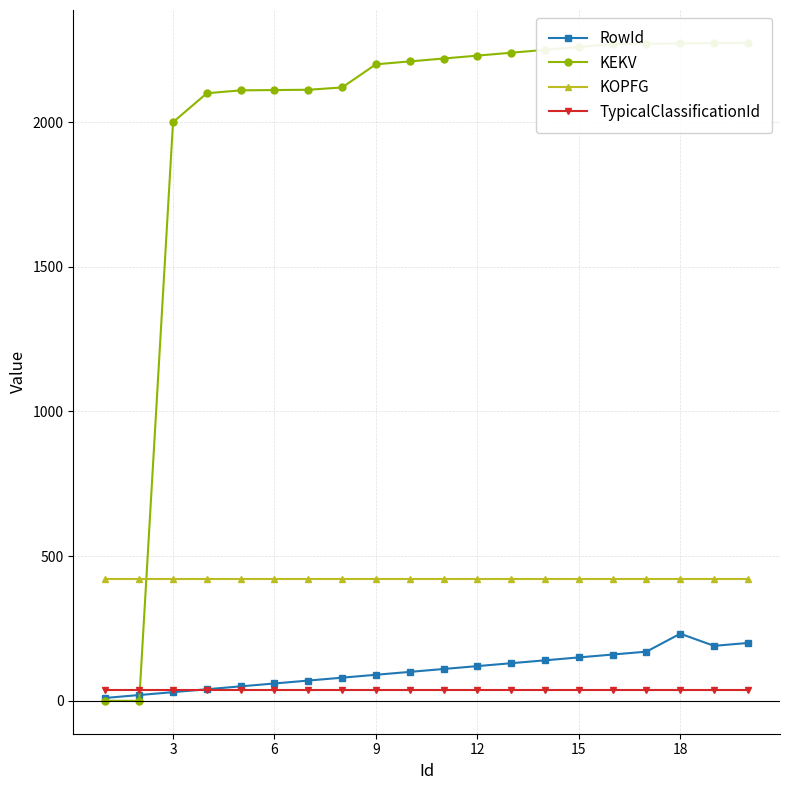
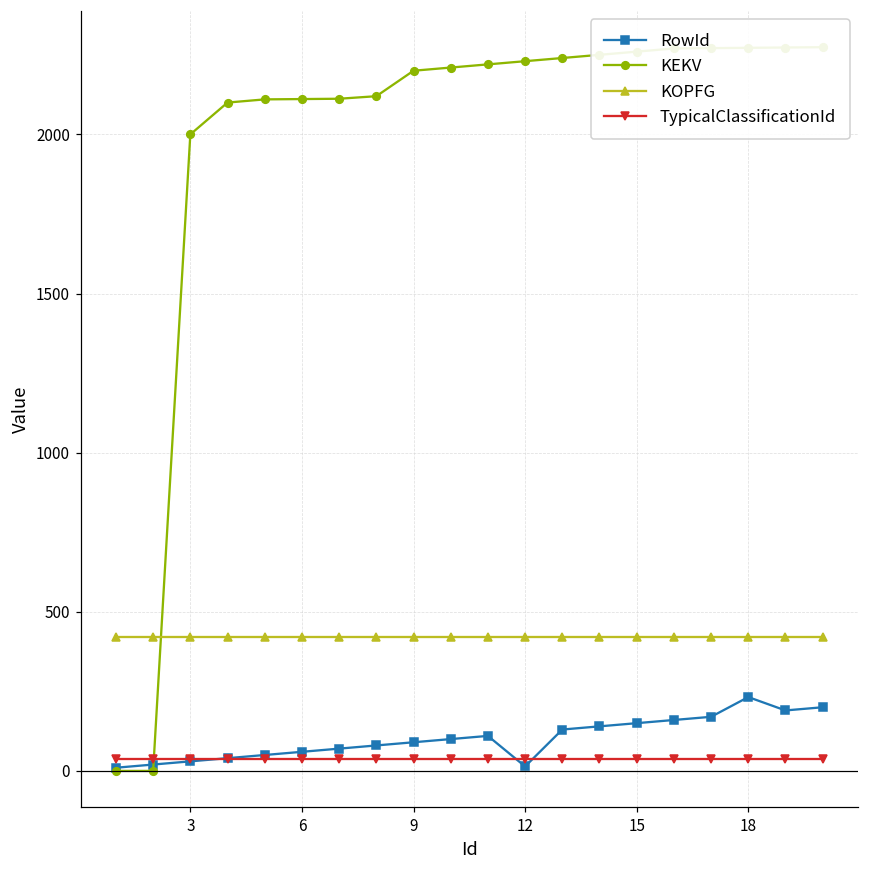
RowId, 12: 120 -> 10
